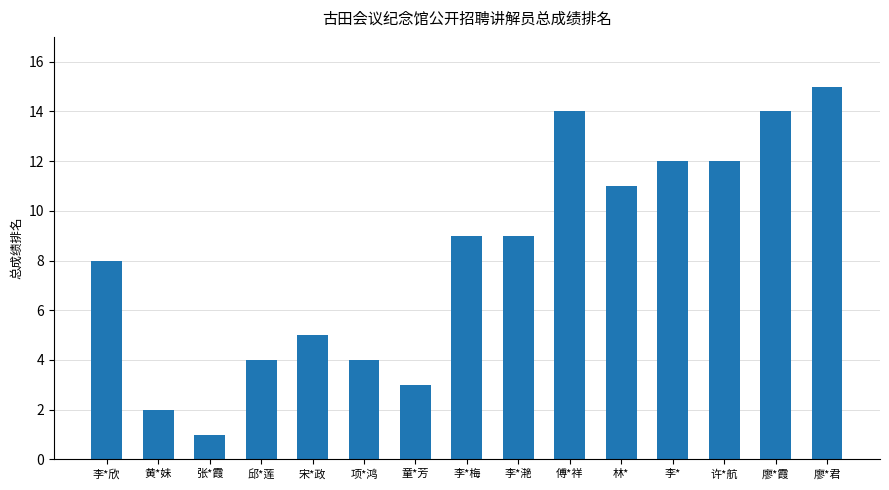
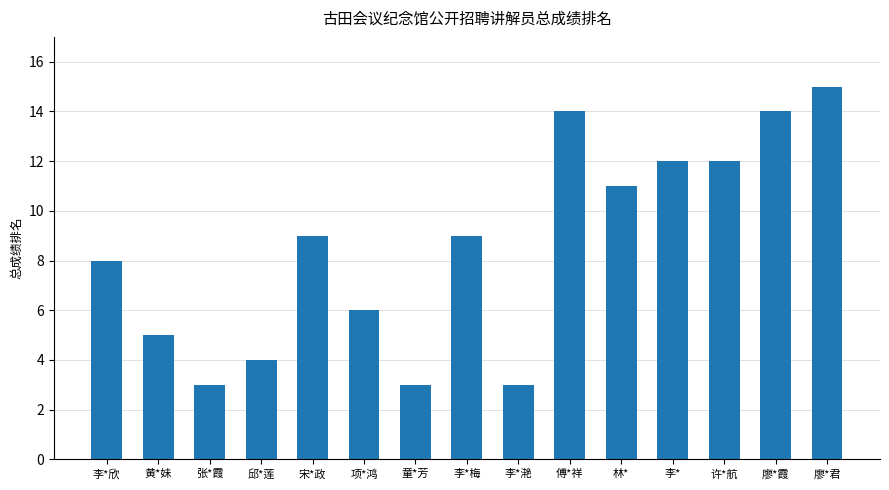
黄*妹: 2 -> 5
张*霞: 1 -> 3
宋*政: 5 -> 9
项*鸿: 4 -> 6
李*滟: 9 -> 3
